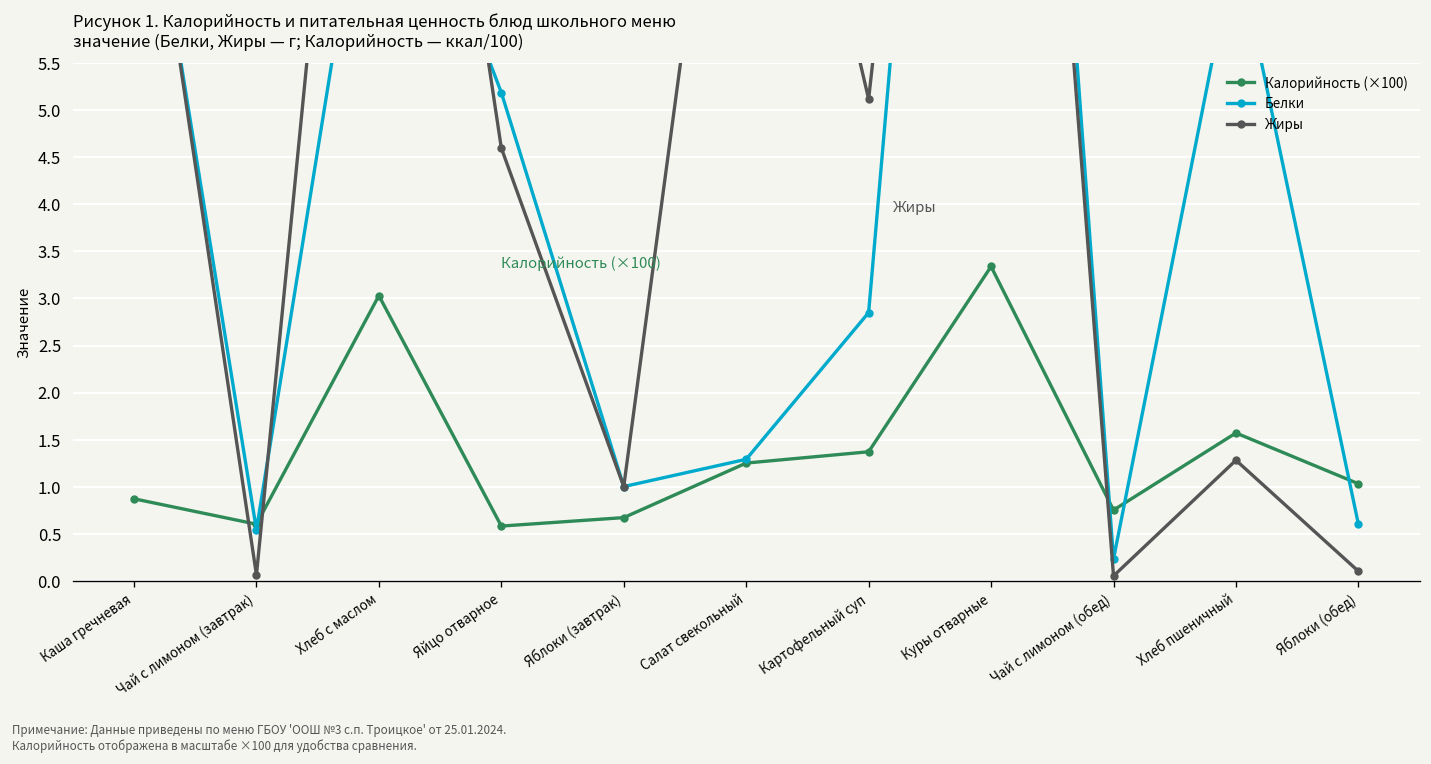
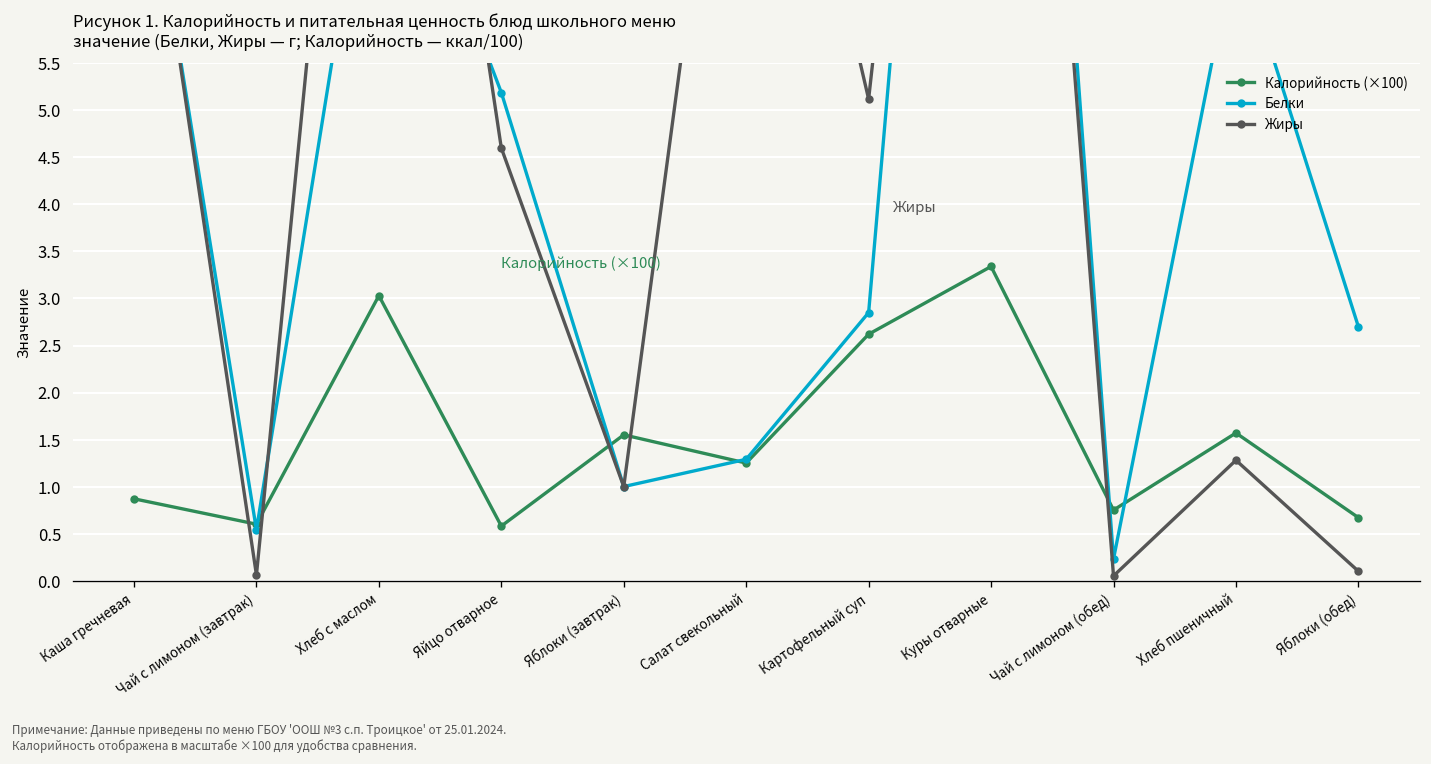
Калорийность (×100), Яблоки (завтрак): 0.7 -> 1.6
Калорийность (×100), Картофельный суп: 1.4 -> 2.6
Калорийность (×100), Яблоки (обед): 1.0 -> 0.7
Белки, Яблоки (обед): 0.6 -> 2.7
